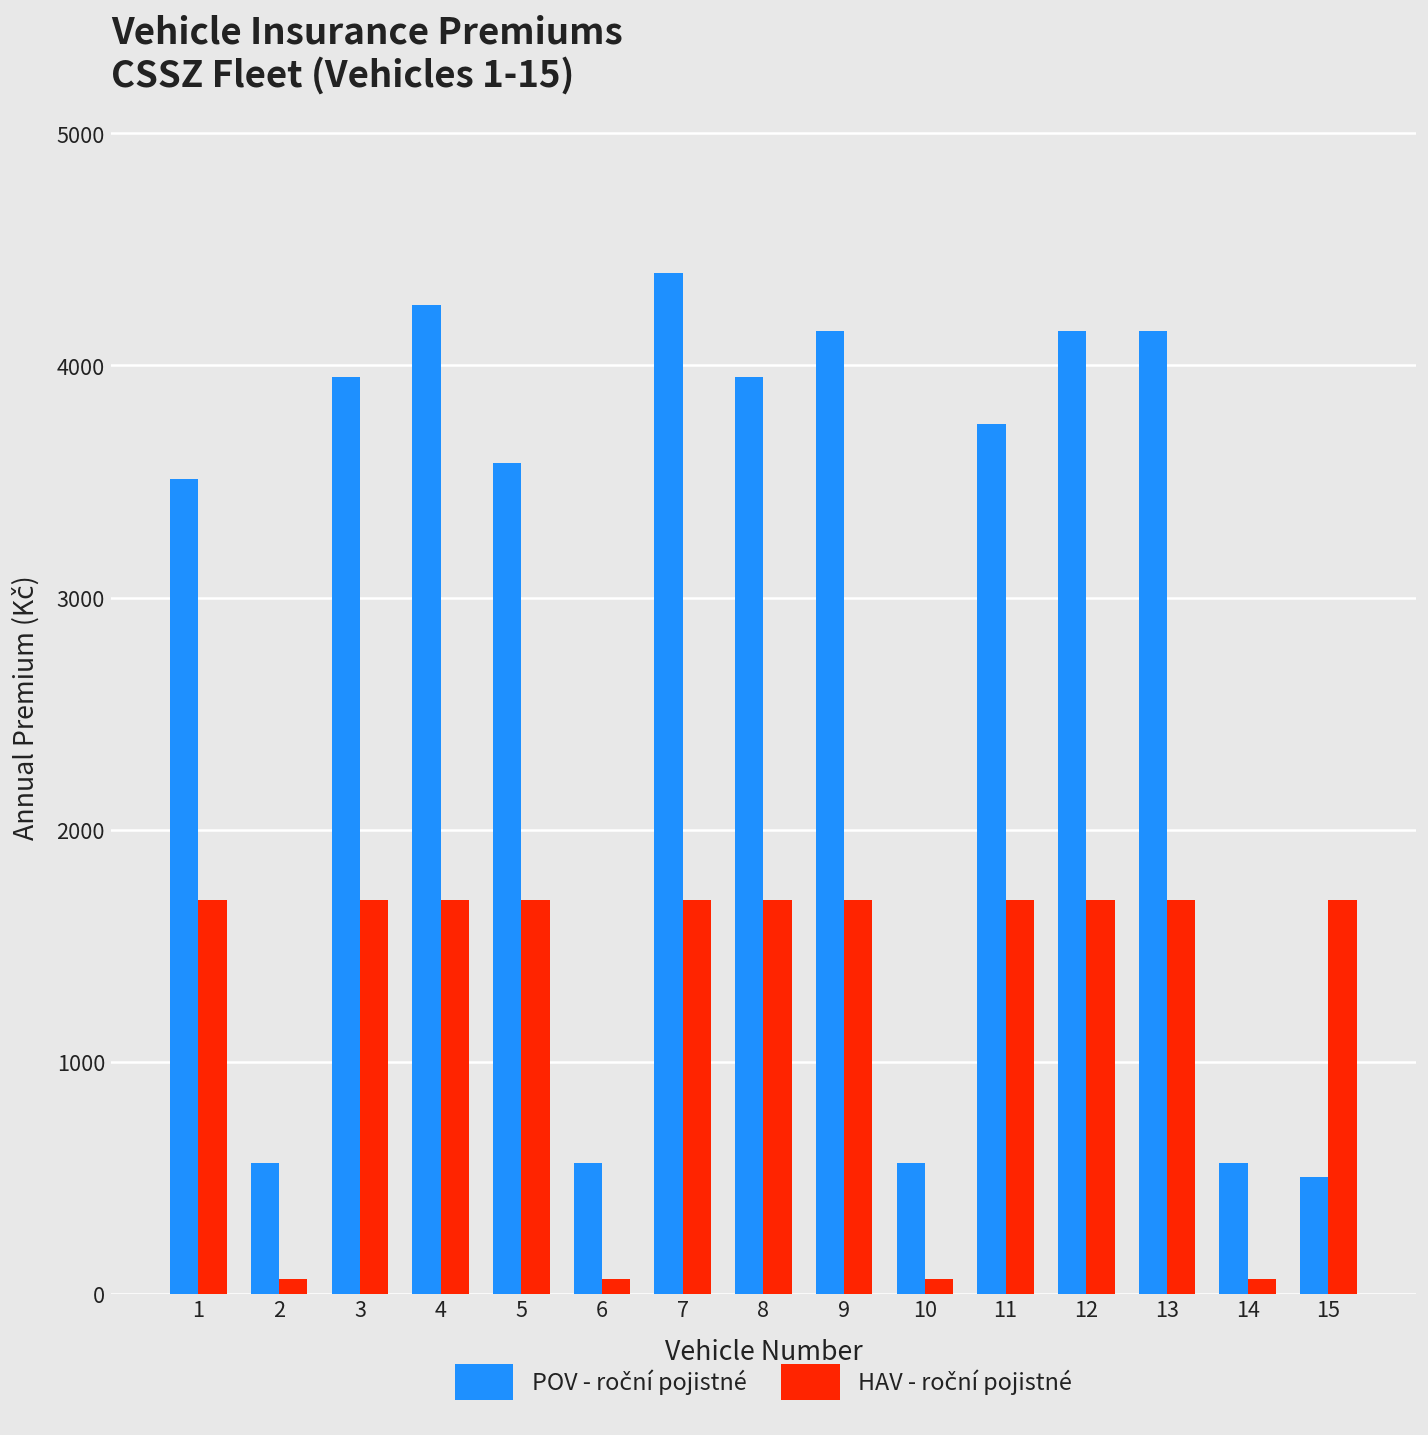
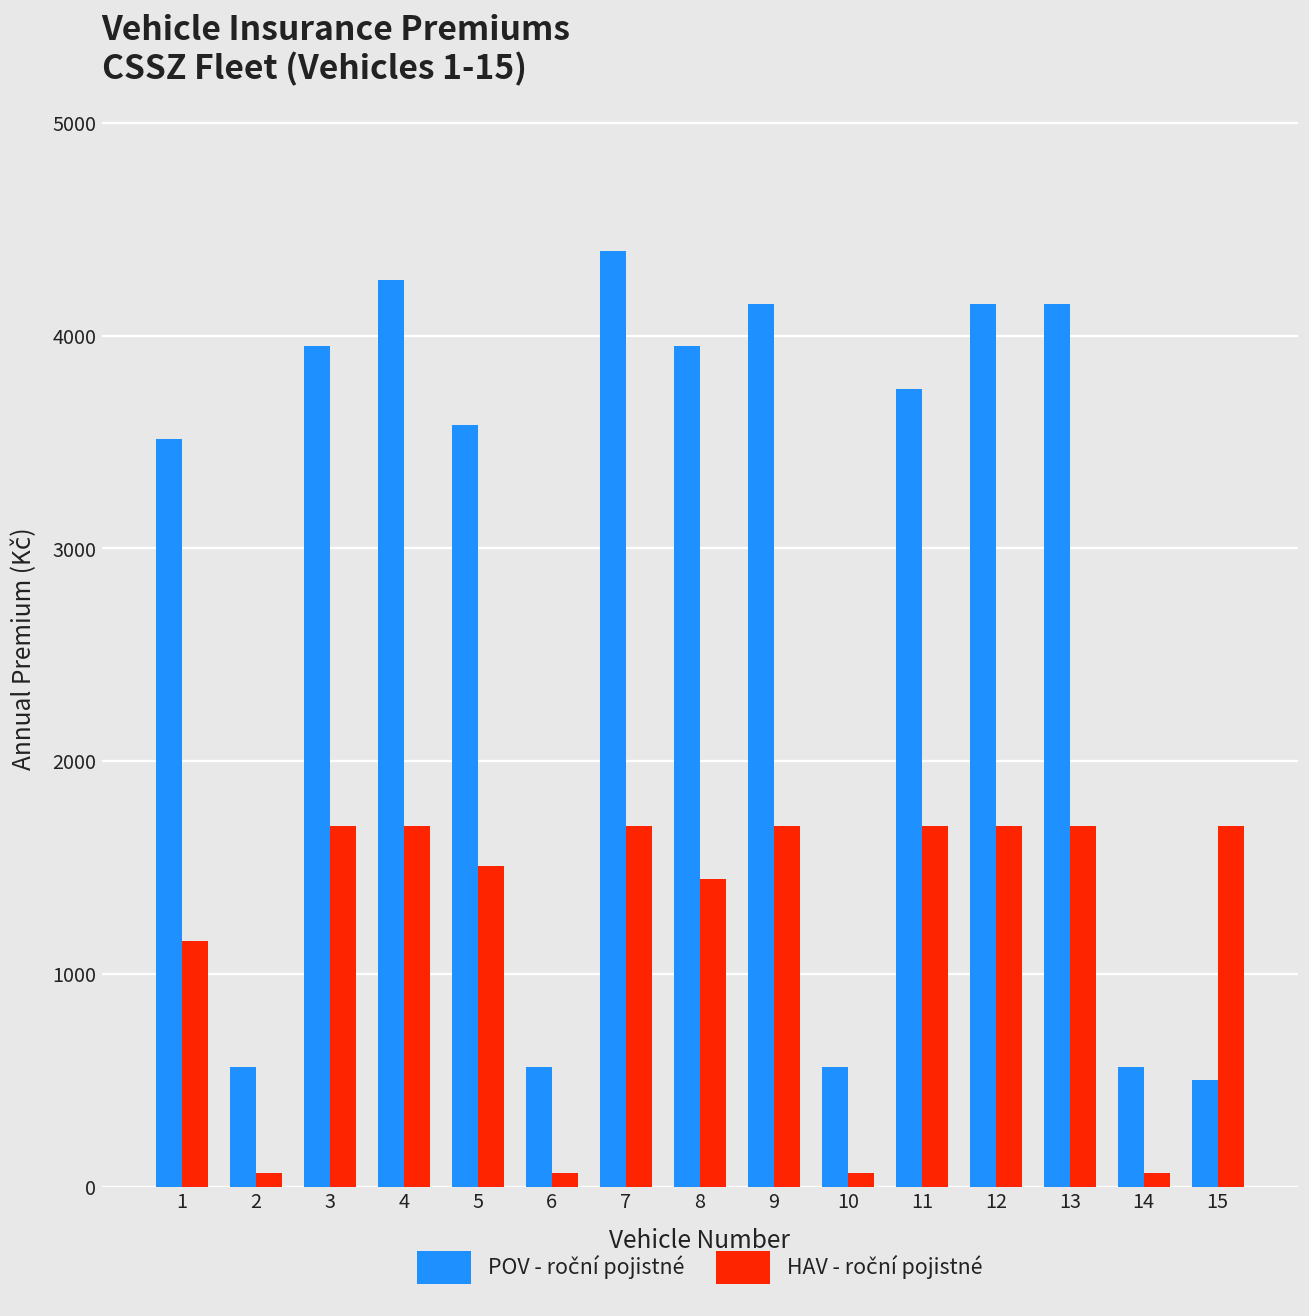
HAV - roční pojistné, 1: 1700 -> 1160
HAV - roční pojistné, 5: 1700 -> 1510
HAV - roční pojistné, 8: 1700 -> 1450
